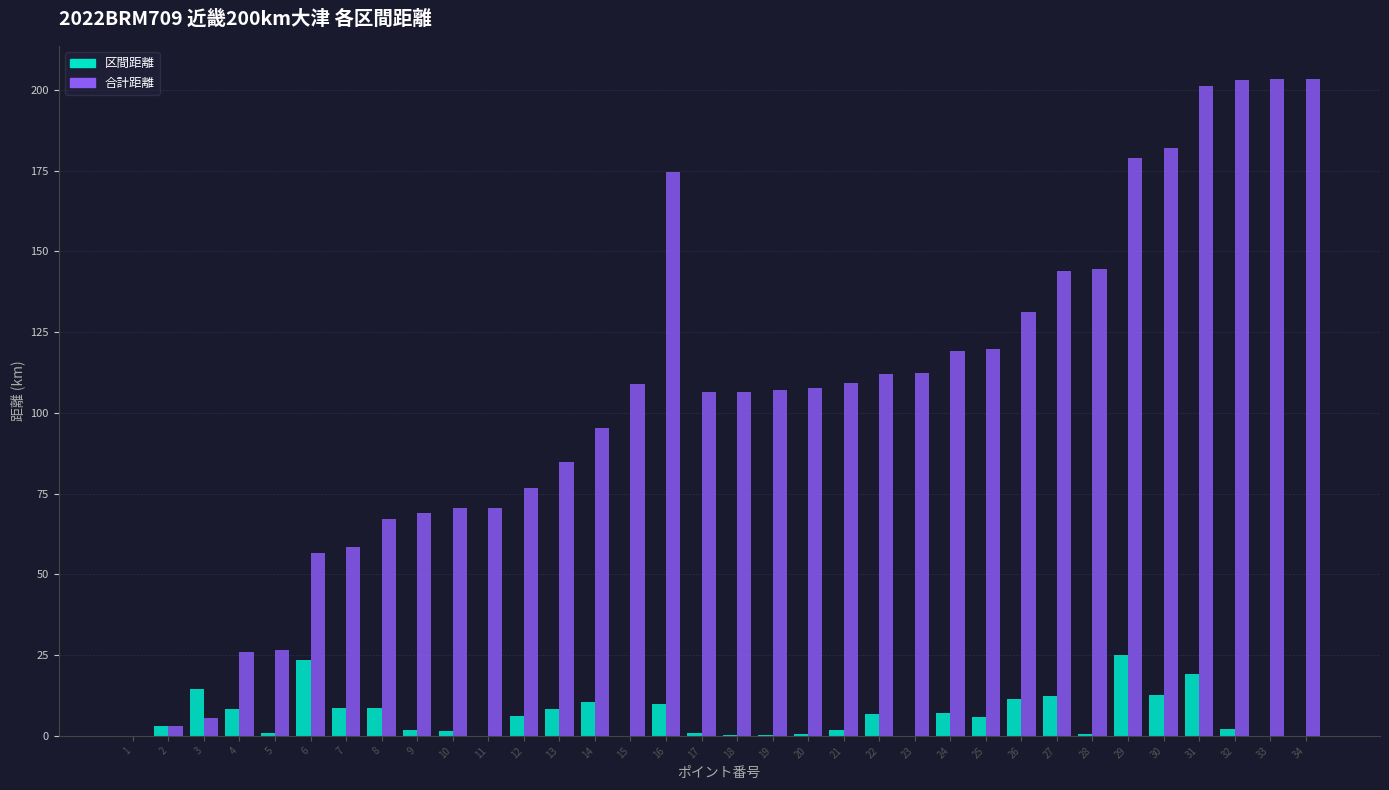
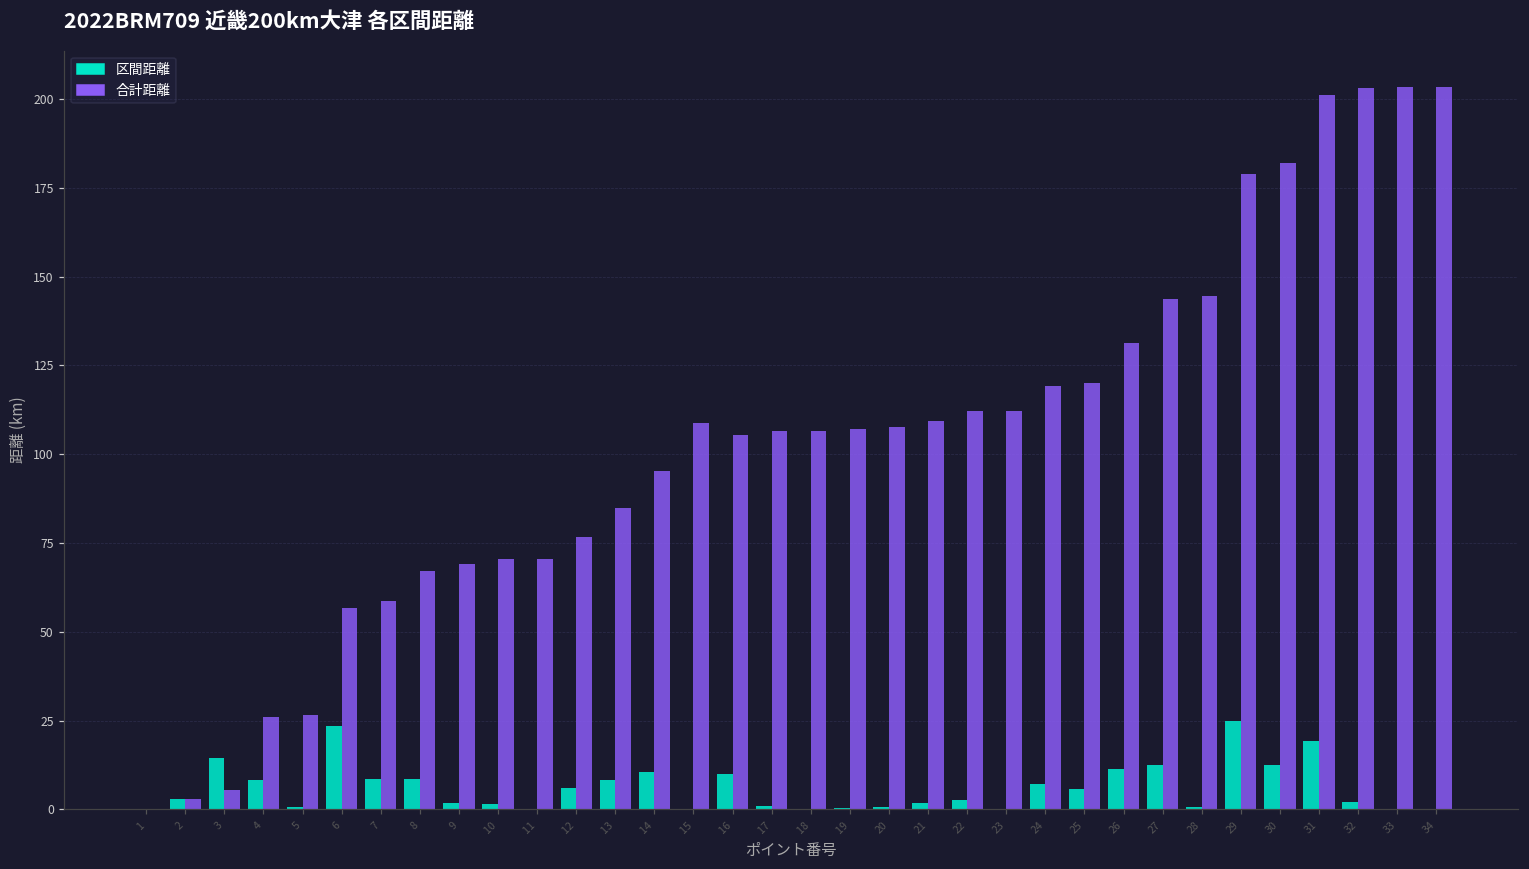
合計距離, 16: 175 -> 105
区間距離, 22: 7 -> 3
